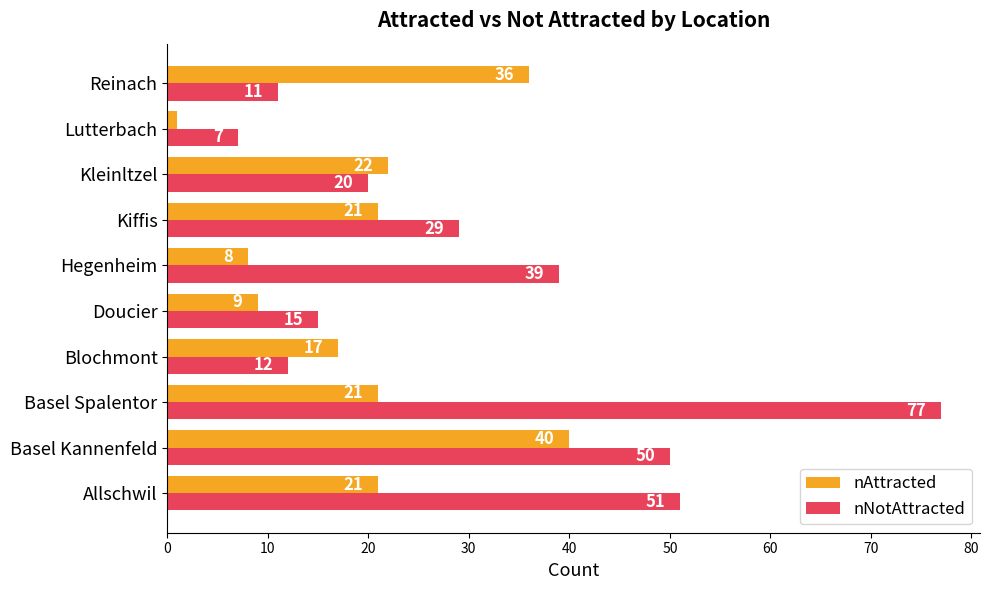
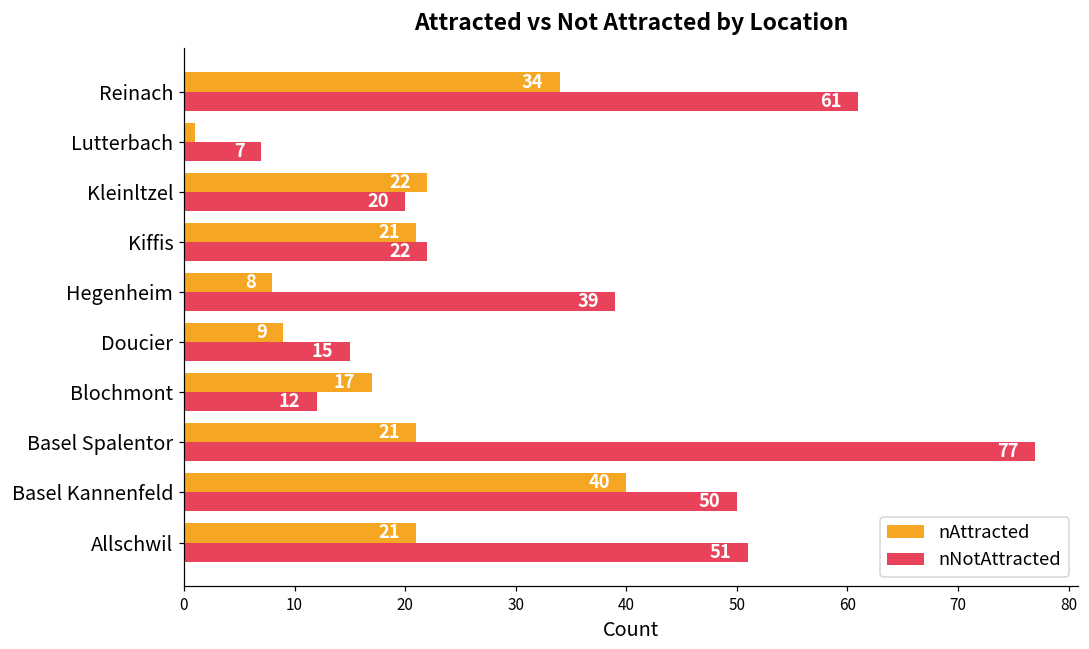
nAttracted, Reinach: 36 -> 34
nNotAttracted, Reinach: 11 -> 61
nNotAttracted, Kiffis: 29 -> 22
